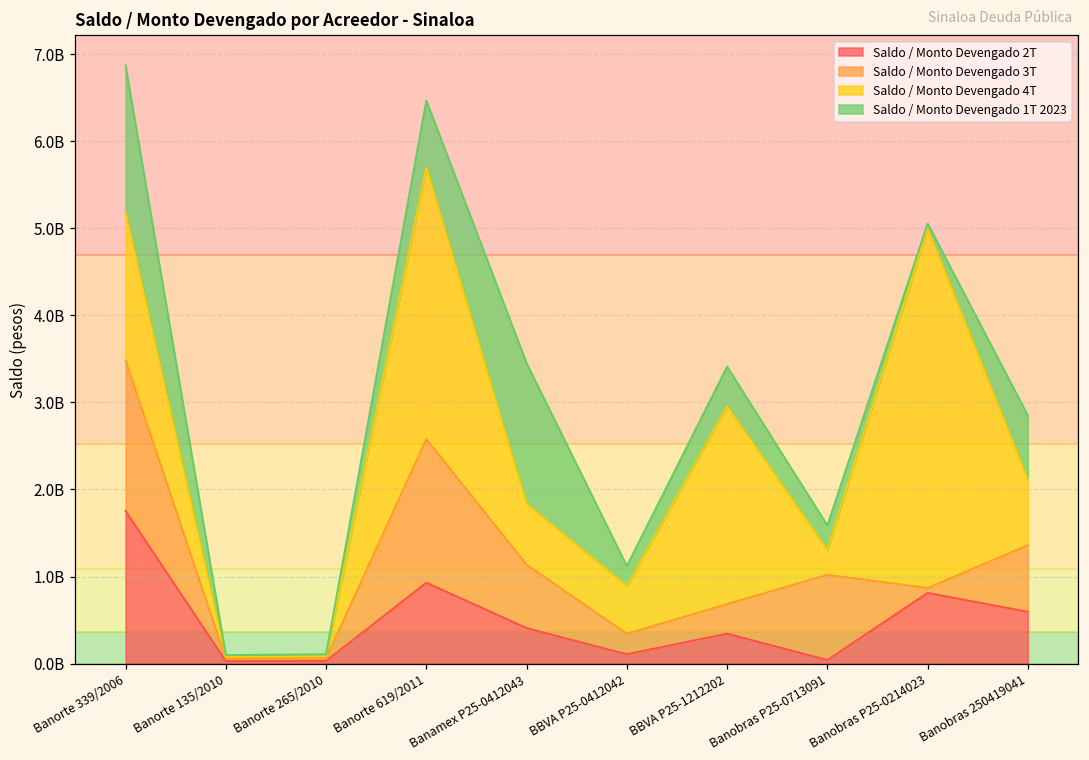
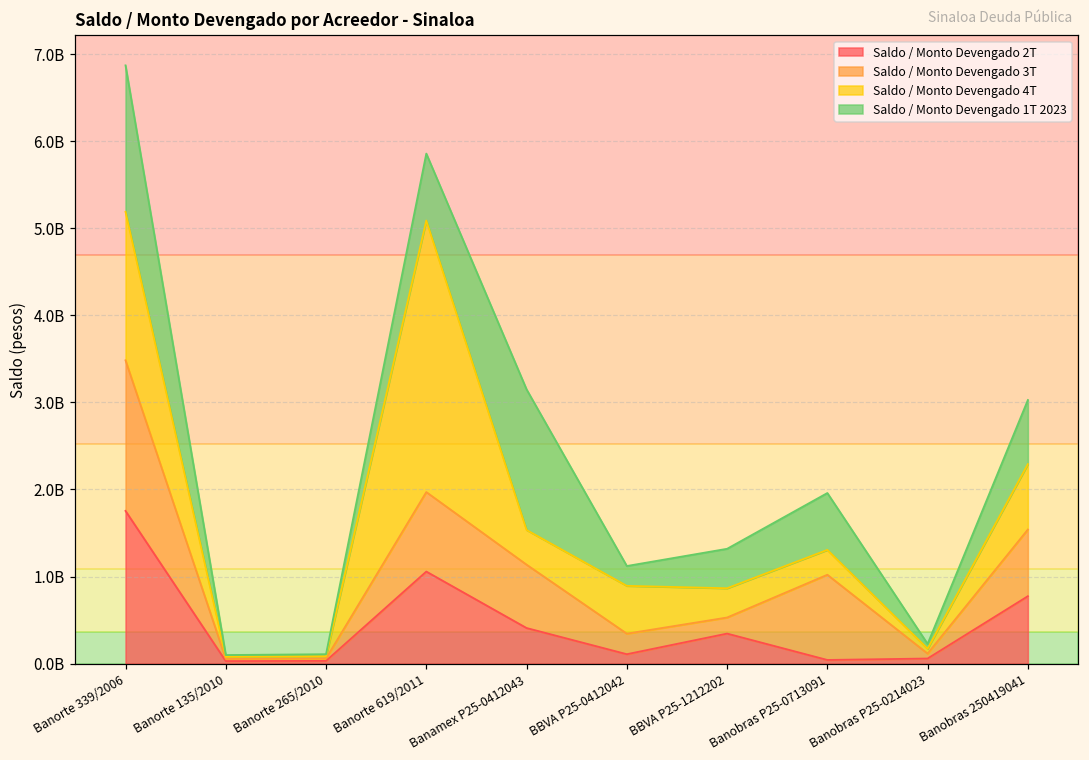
Saldo / Monto Devengado 2T, Banorte 619/2011: 900000000 -> 1100000000
Saldo / Monto Devengado 3T, Banorte 619/2011: 1700000000 -> 900000000
Saldo / Monto Devengado 4T, Banamex P25-0412043: 700000000 -> 400000000
Saldo / Monto Devengado 3T, BBVA P25-1212202: 300000000 -> 200000000
Saldo / Monto Devengado 4T, BBVA P25-1212202: 2300000000 -> 300000000
Saldo / Monto Devengado 1T 2023, Banobras P25-0713091: 300000000 -> 700000000
Saldo / Monto Devengado 2T, Banobras P25-0214023: 800000000 -> 100000000
Saldo / Monto Devengado 4T, Banobras P25-0214023: 4100000000 -> 100000000
Saldo / Monto Devengado 2T, Banobras 250419041: 600000000 -> 800000000
